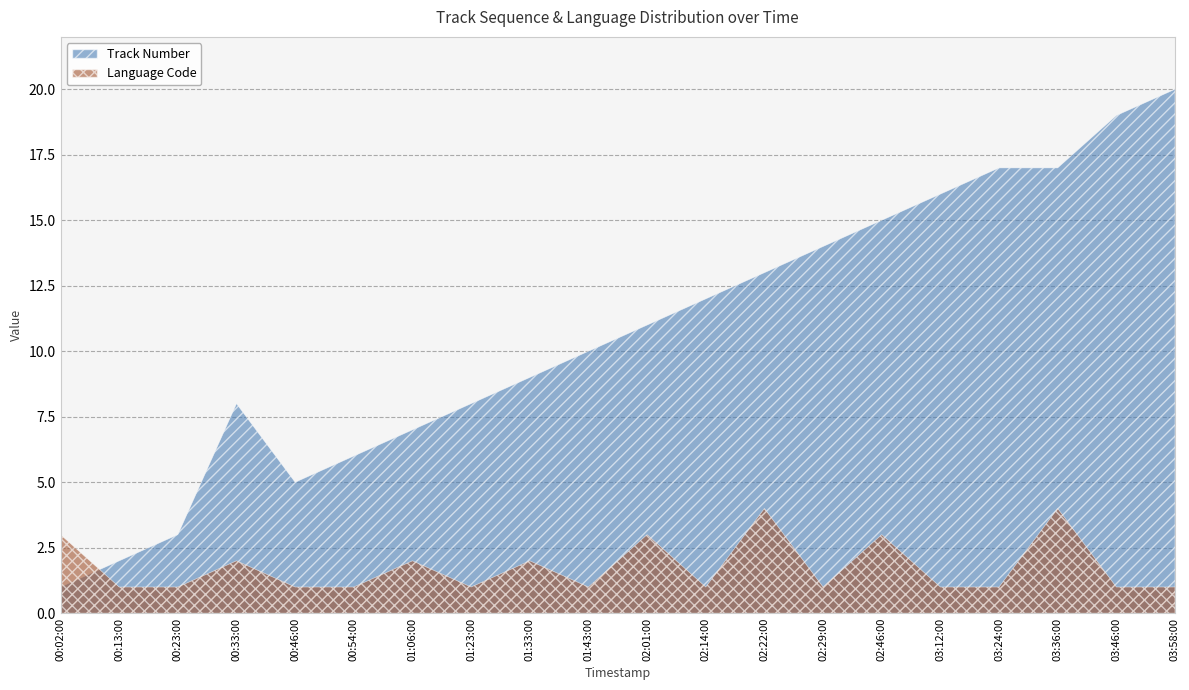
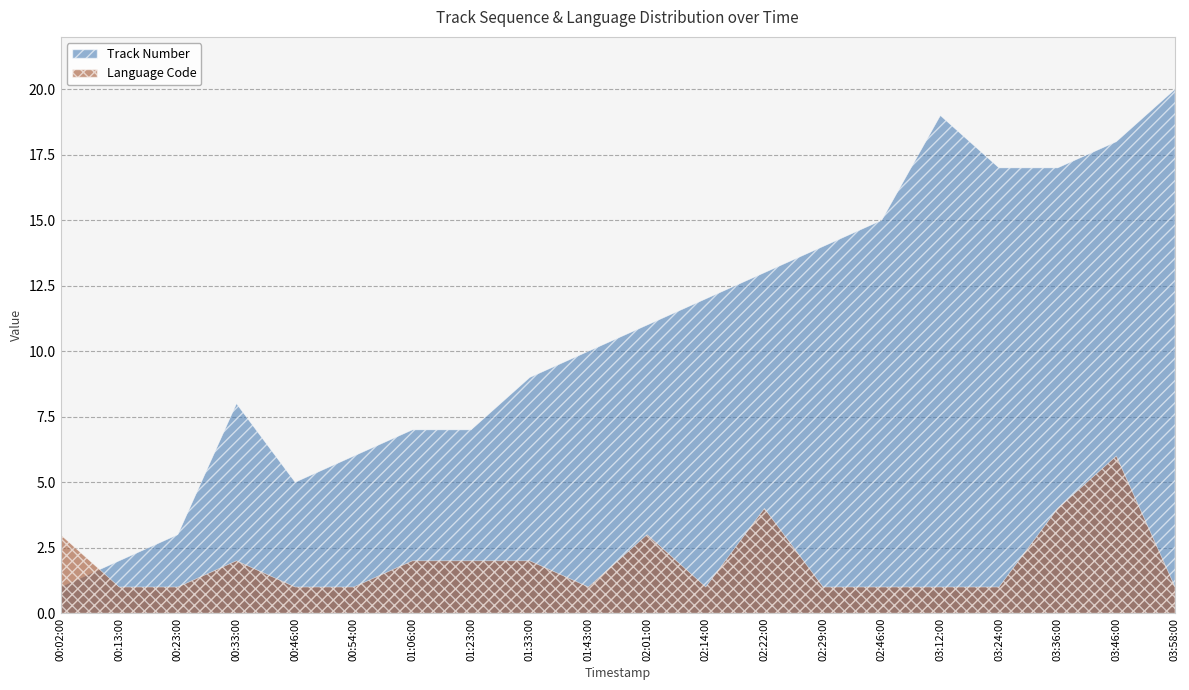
Track Number, 01:23:00: 8 -> 7
Language Code, 01:23:00: 1 -> 2
Language Code, 02:46:00: 3 -> 1
Track Number, 03:12:00: 16 -> 19
Track Number, 03:46:00: 19 -> 18
Language Code, 03:46:00: 1 -> 6
